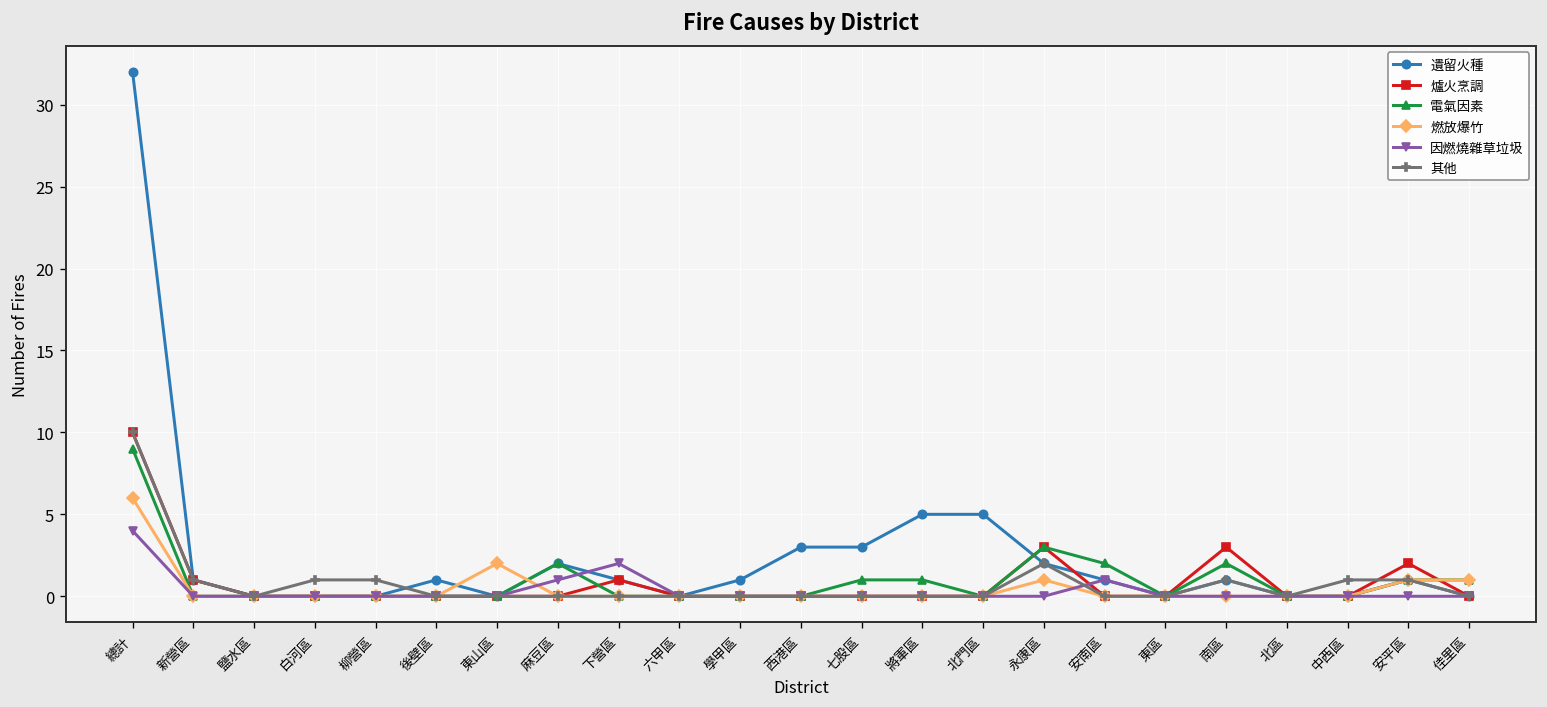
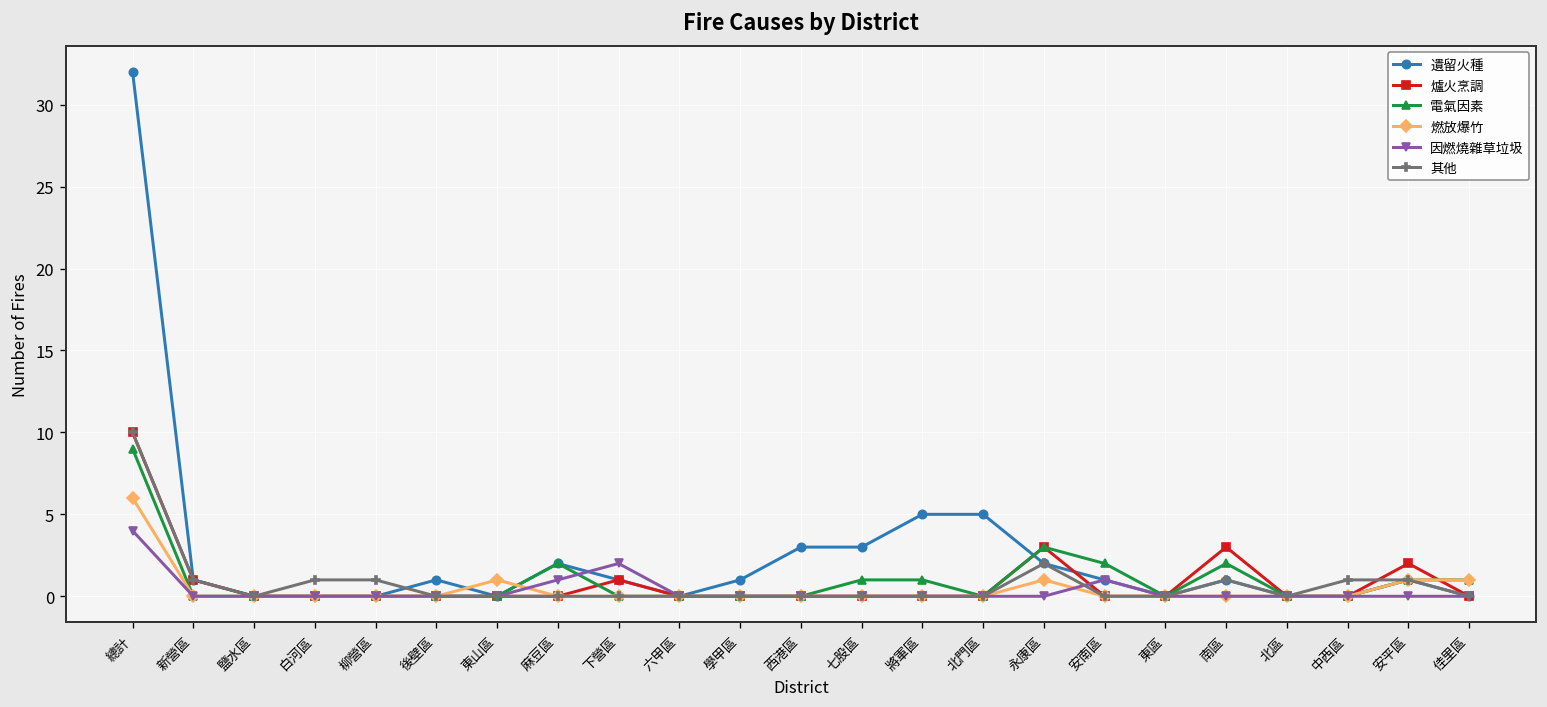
燃放爆竹, 東山區: 2 -> 1
